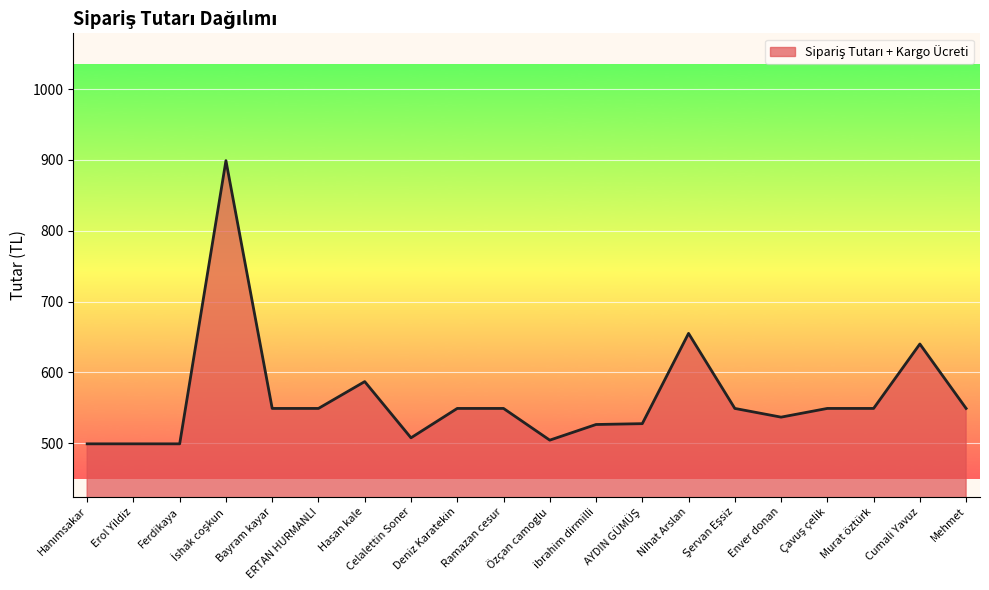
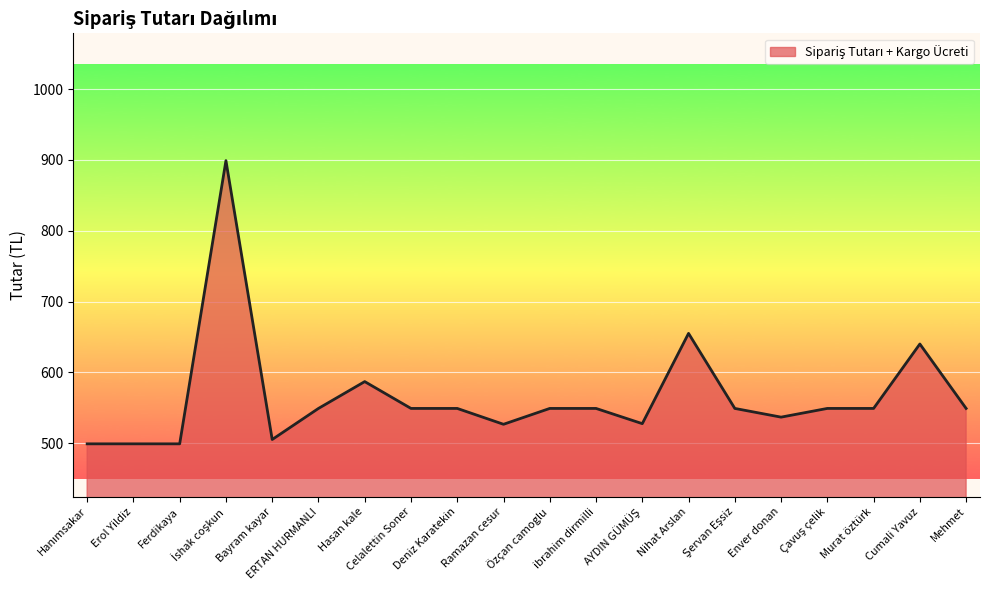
Bayram kayar: 550 -> 510
Celalettin Soner: 510 -> 550
Ramazan cesur: 550 -> 530
Özçan camoglu: 500 -> 550
ibrahim dirmilli: 530 -> 550
